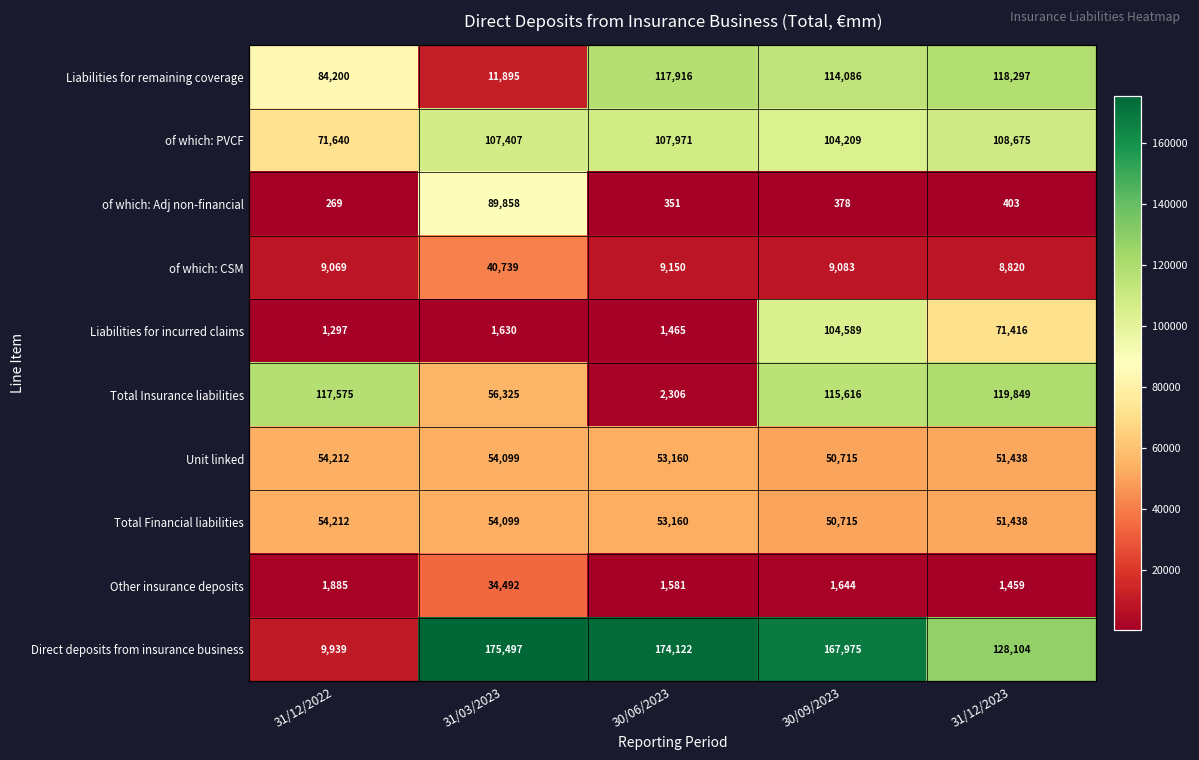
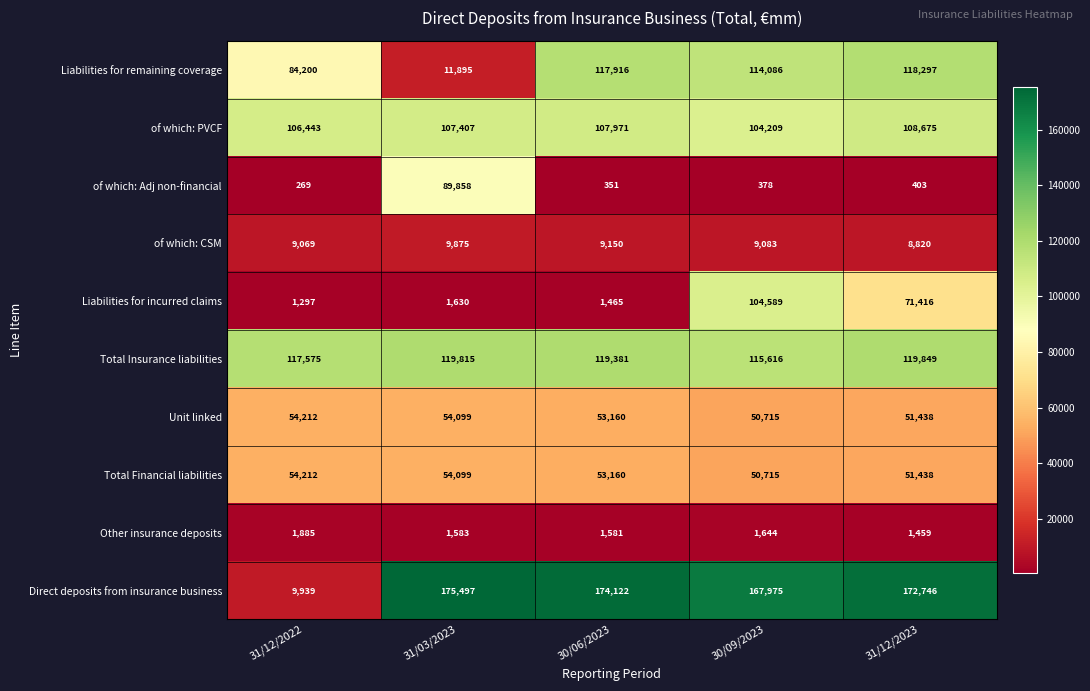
of which: PVCF, 31/12/2022: 71,640 -> 106,443
of which: CSM, 31/03/2023: 40,739 -> 9,875
Total Insurance liabilities, 31/03/2023: 56,325 -> 119,815
Total Insurance liabilities, 30/06/2023: 2,306 -> 119,381
Other insurance deposits, 31/03/2023: 34,492 -> 1,583
Direct deposits from insurance business, 31/12/2023: 128,104 -> 172,746
